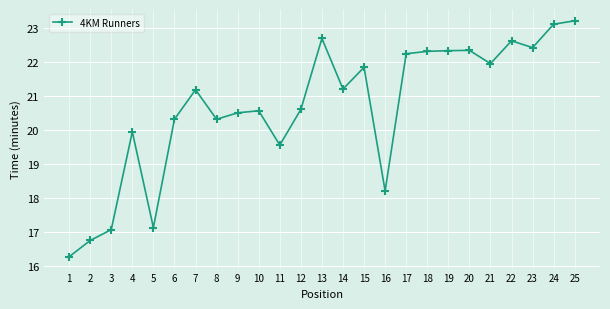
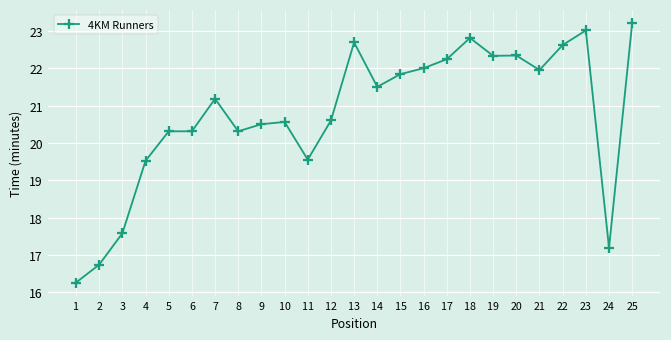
3: 17.1 -> 17.6
4: 19.9 -> 19.5
5: 17.1 -> 20.3
14: 21.2 -> 21.5
16: 18.2 -> 22.0
18: 22.3 -> 22.8
23: 22.4 -> 23.0
24: 23.1 -> 17.2
